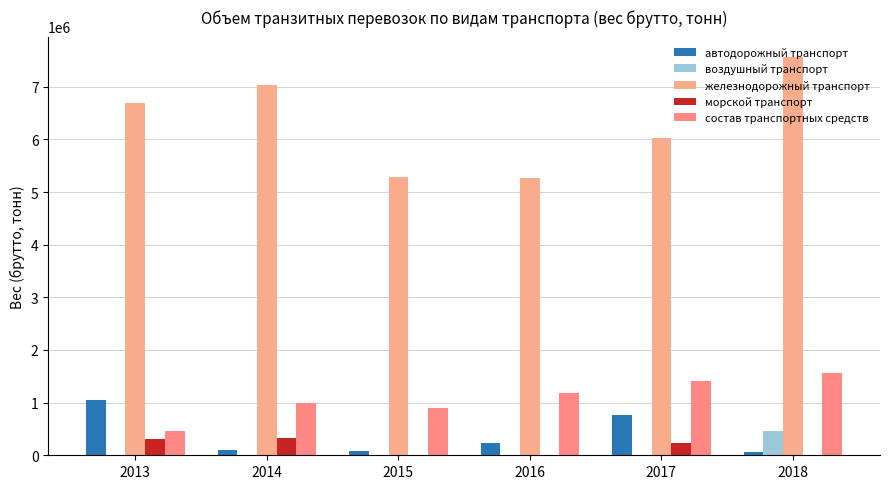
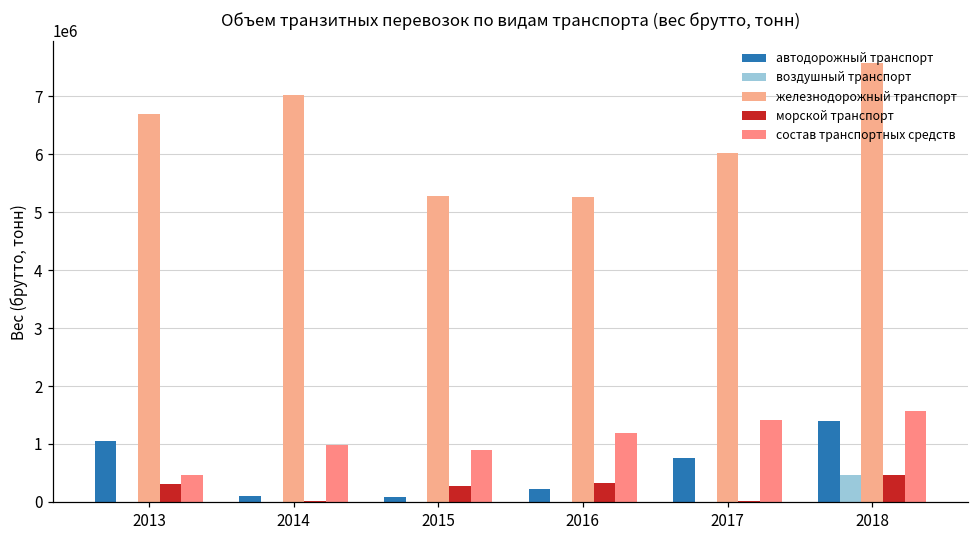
морской транспорт, 2014: 300000 -> 0
морской транспорт, 2015: 0 -> 300000
морской транспорт, 2016: 0 -> 300000
морской транспорт, 2017: 200000 -> 0
автодорожный транспорт, 2018: 100000 -> 1400000
морской транспорт, 2018: 0 -> 500000
